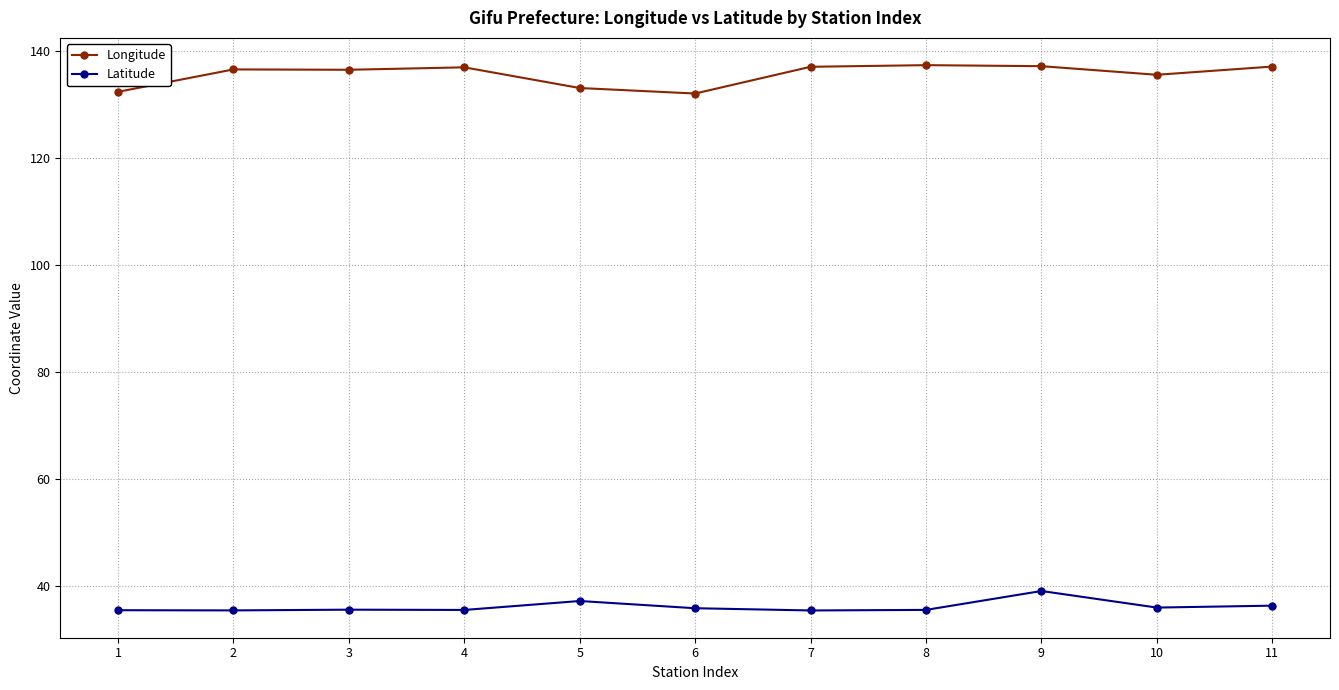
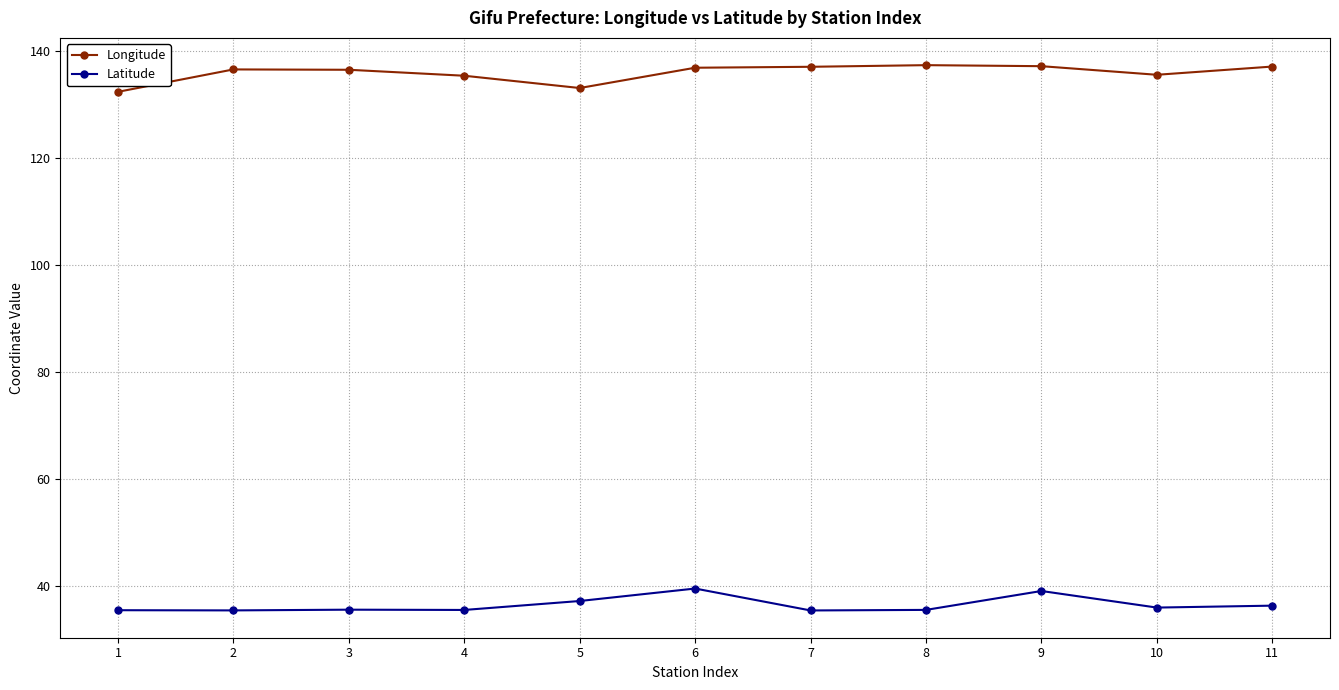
Longitude, 4: 137 -> 135
Longitude, 6: 132 -> 137
Latitude, 6: 36 -> 39
